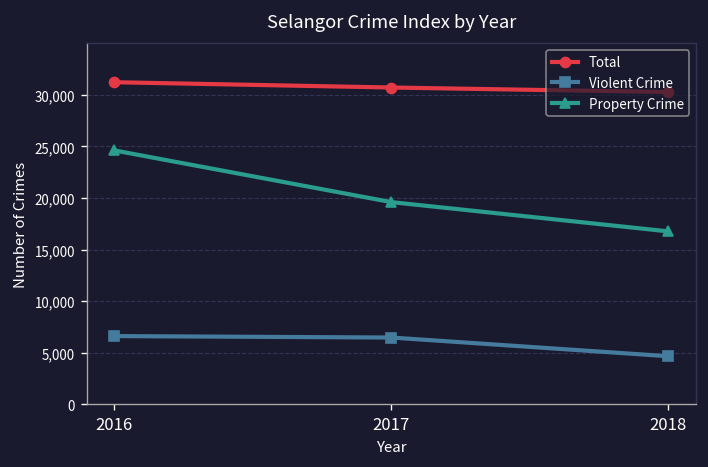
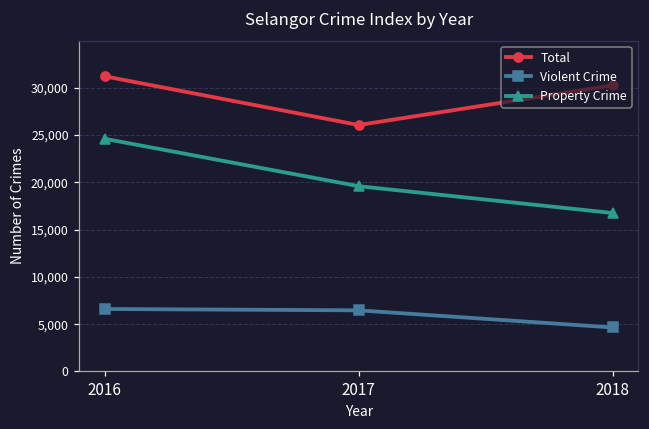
Total, 2017: 31,000 -> 26,000
